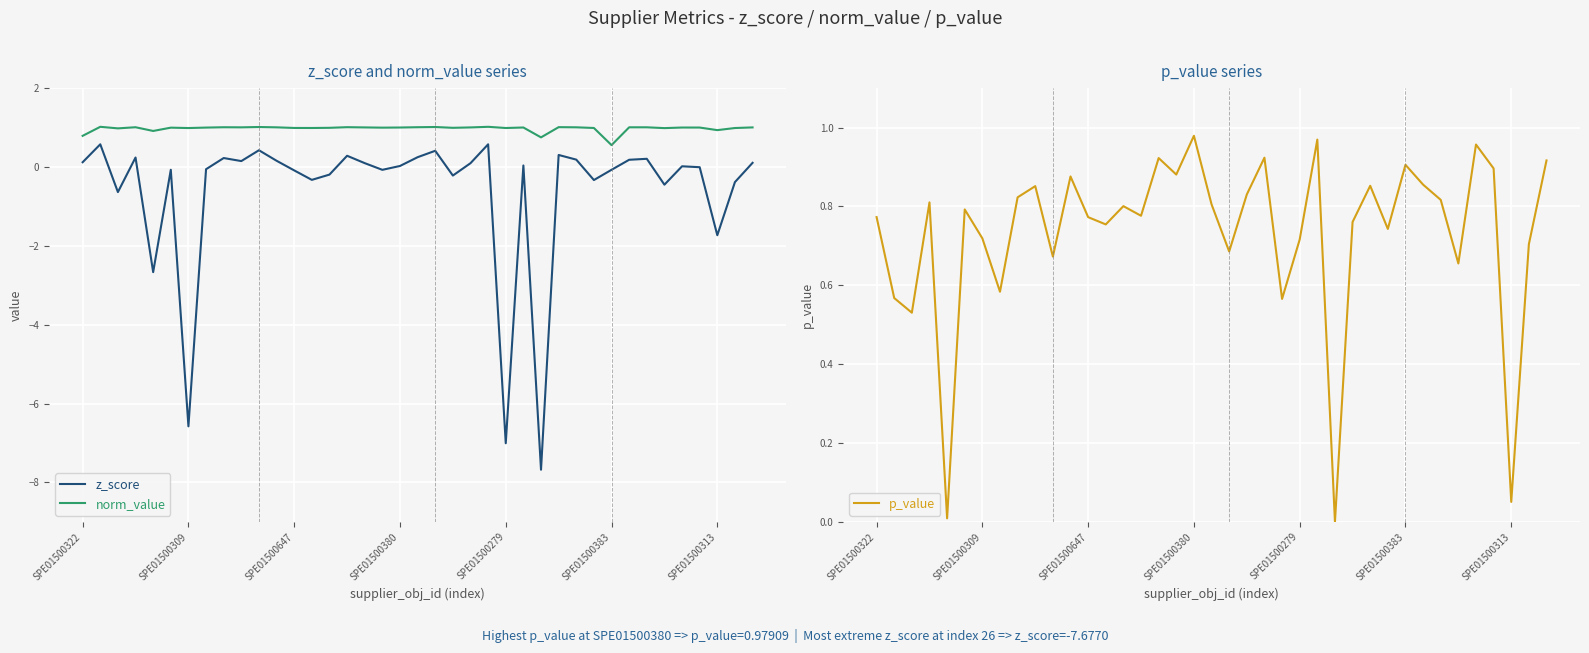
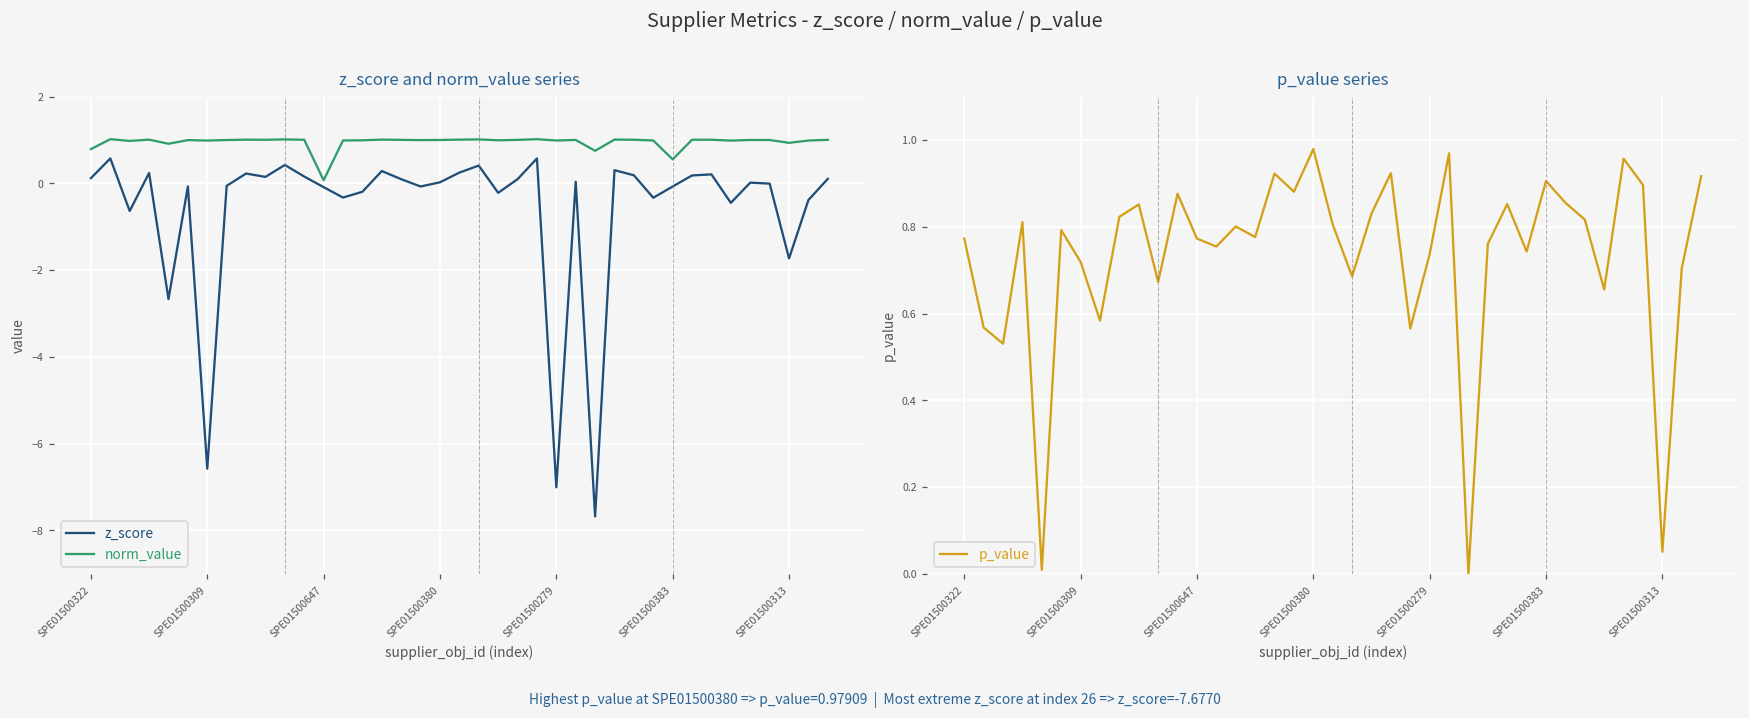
z_score and norm_value series, norm_value, SPE01500647: 1.0 -> 0.1
p_value series, SPE01500279: 0.72 -> 0.74
